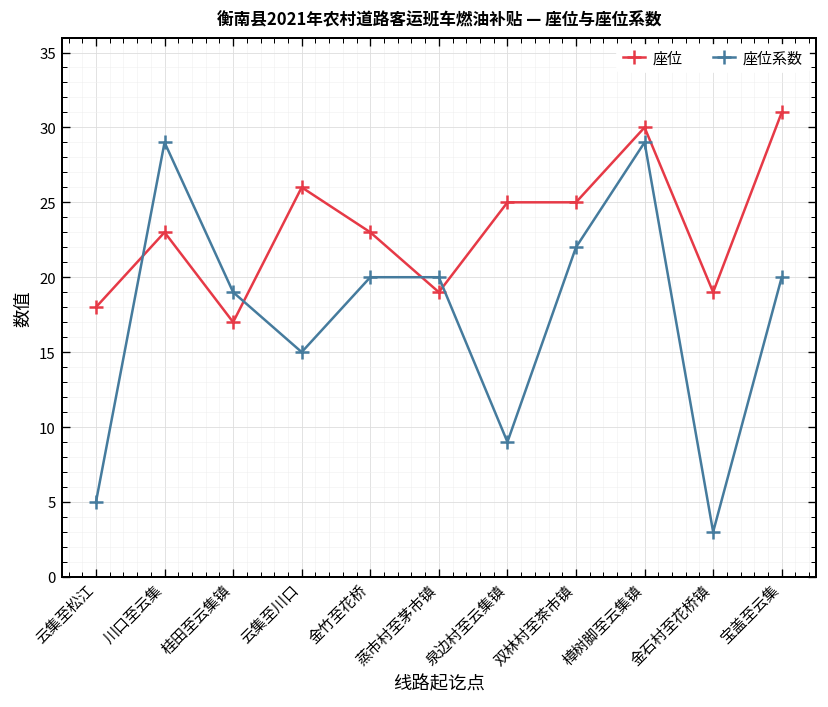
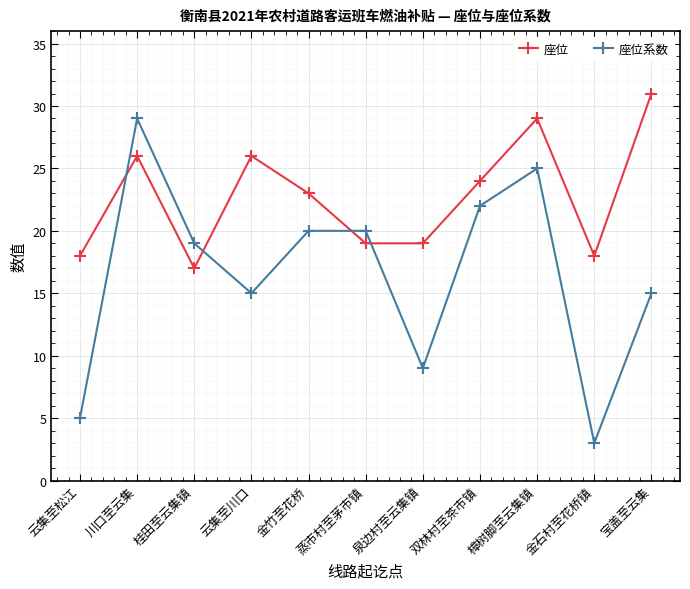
座位, 川口至云集: 23 -> 26
座位, 泉边村至云集镇: 25 -> 19
座位, 双林村至茶市镇: 25 -> 24
座位, 樟树脚至云集镇: 30 -> 29
座位系数, 樟树脚至云集镇: 29 -> 25
座位, 金石村至花桥镇: 19 -> 18
座位系数, 宝盖至云集: 20 -> 15
